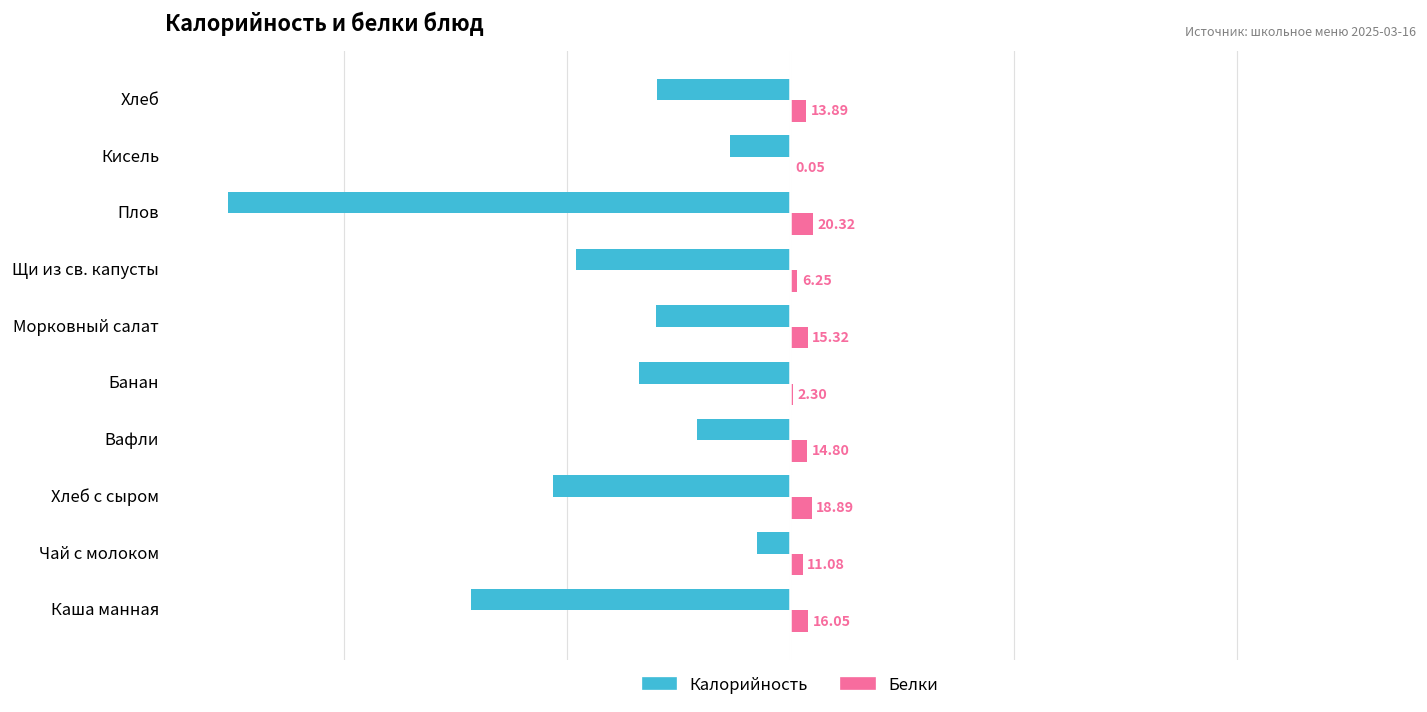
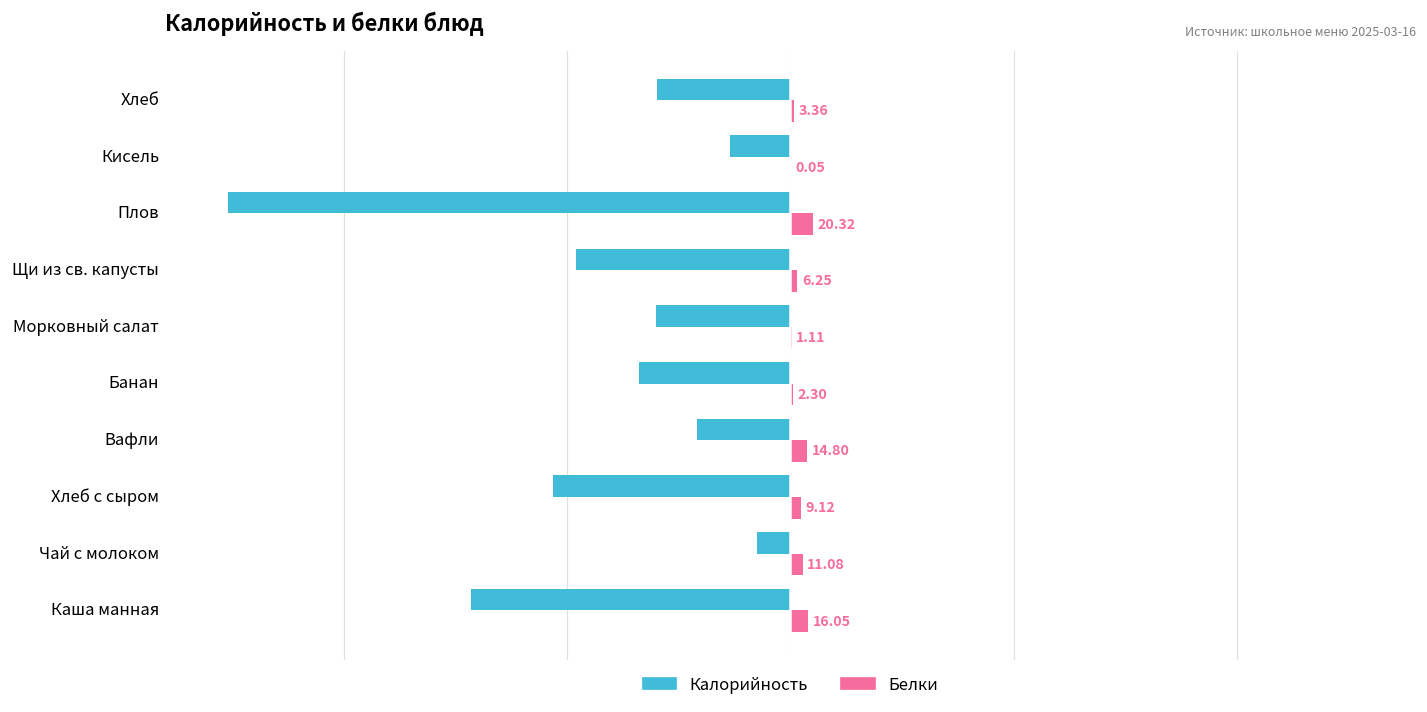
Белки, Хлеб: 13.89 -> 3.36
Белки, Морковный салат: 15.32 -> 1.11
Белки, Хлеб с сыром: 18.89 -> 9.12
